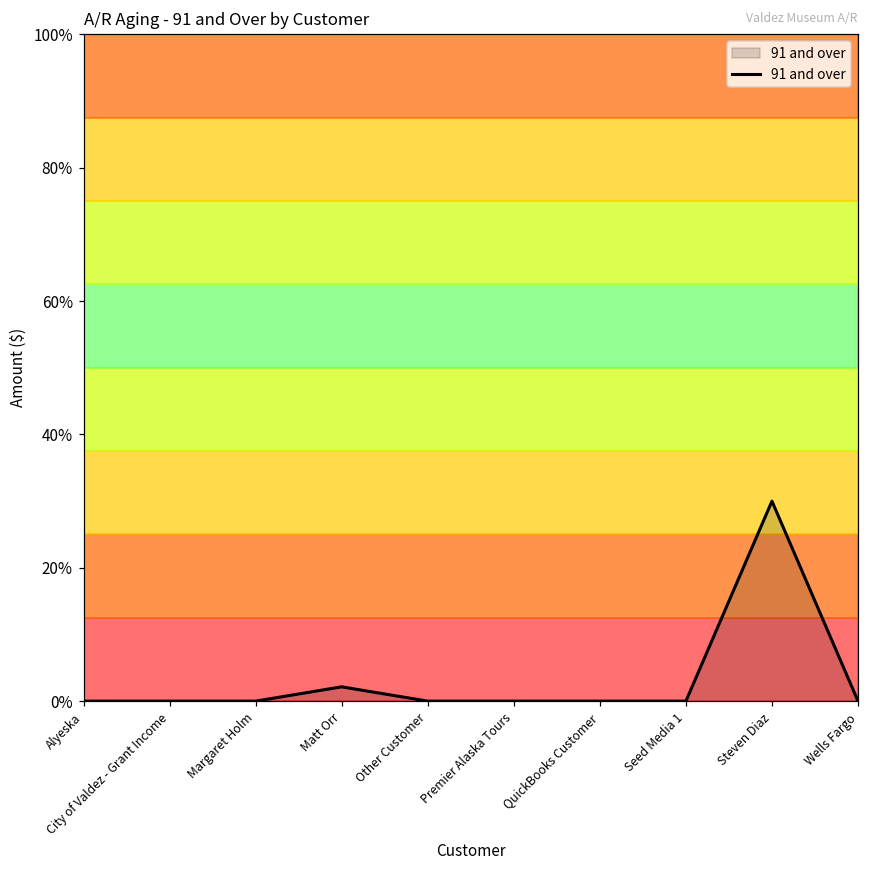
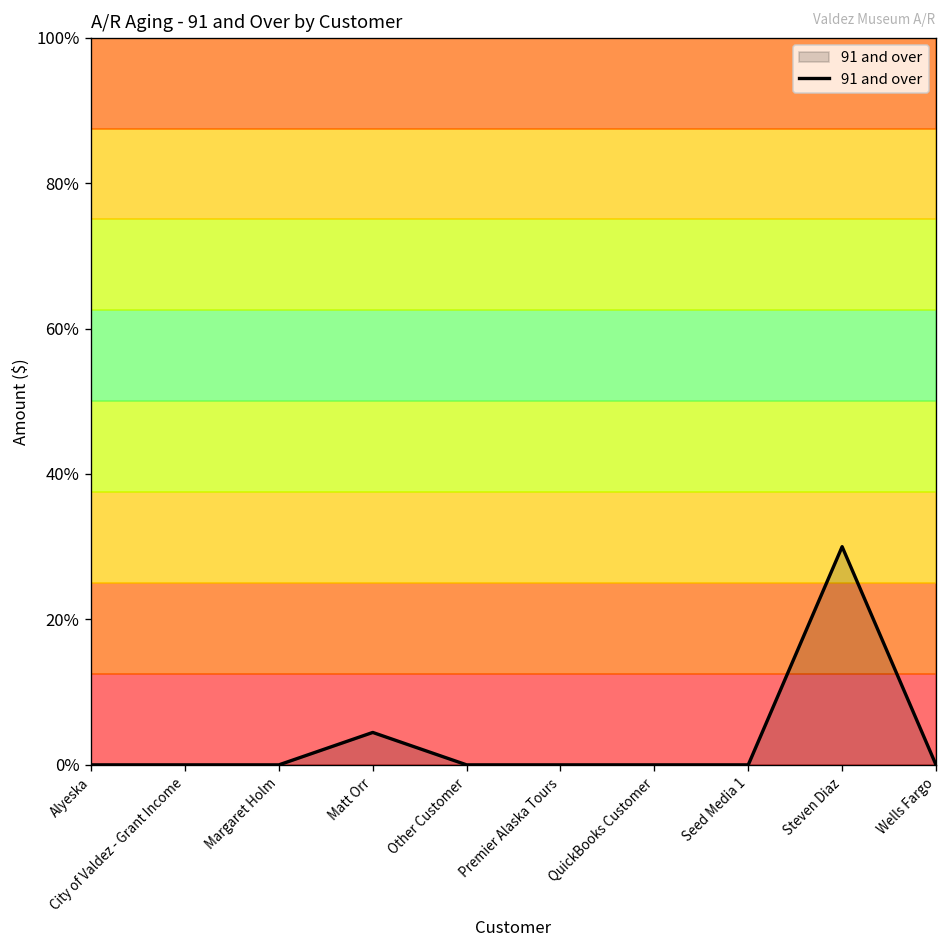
Matt Orr: 2% -> 4%
